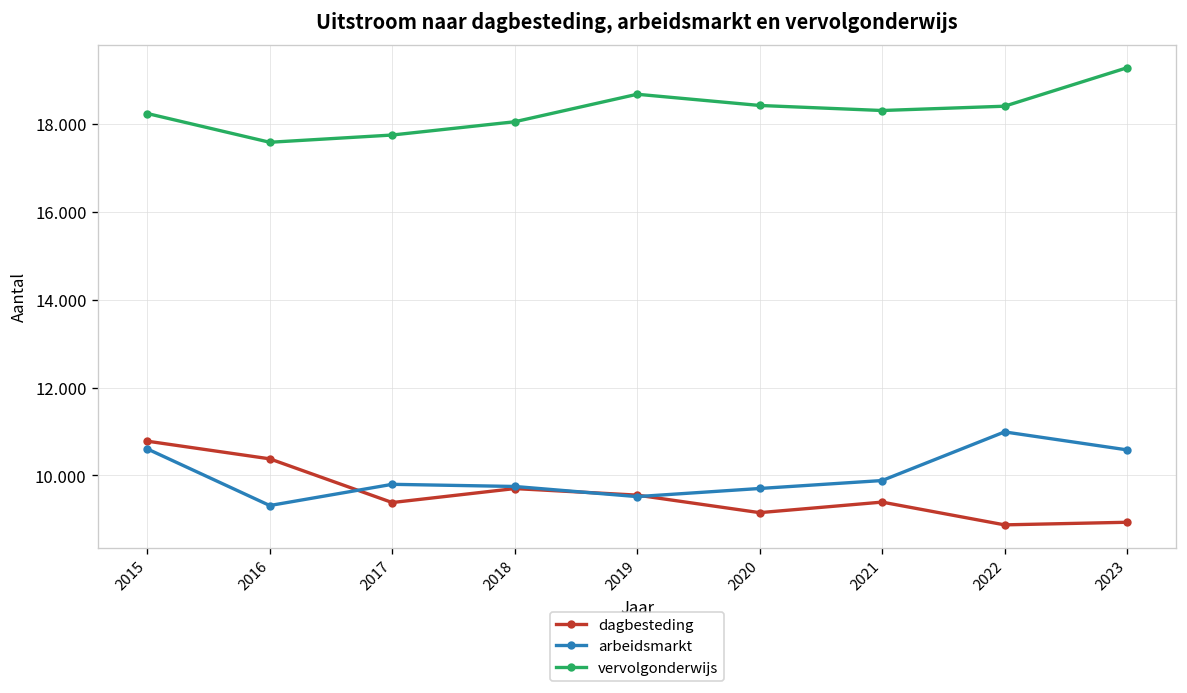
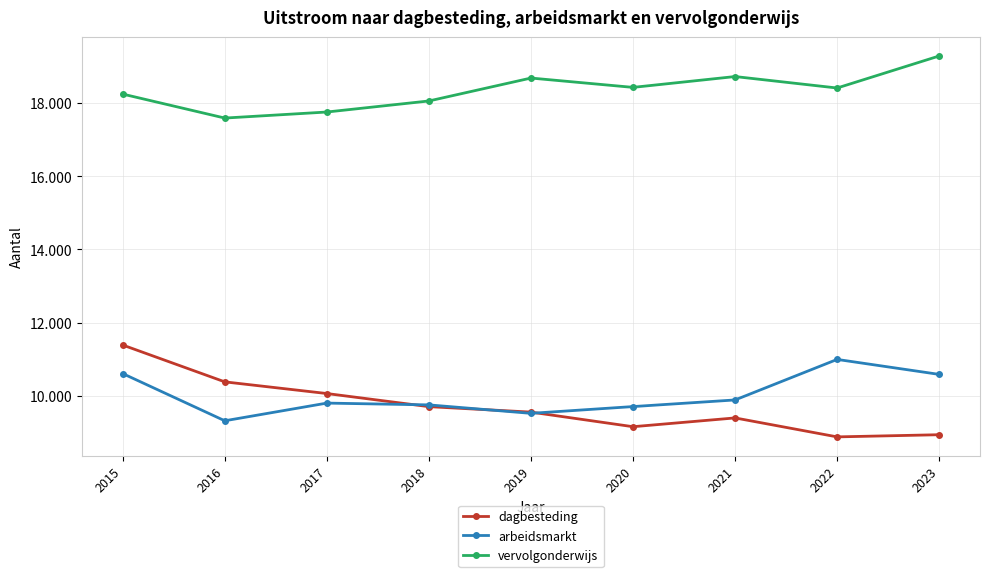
dagbesteding, 2015: 10.8 -> 11.4
dagbesteding, 2017: 9.4 -> 10.1
vervolgonderwijs, 2021: 18.3 -> 18.7
